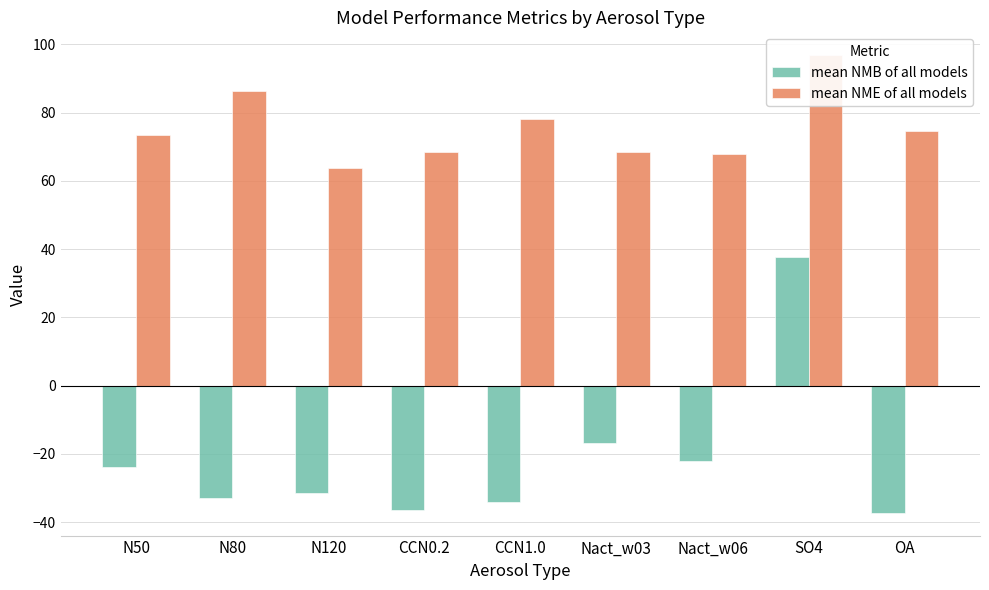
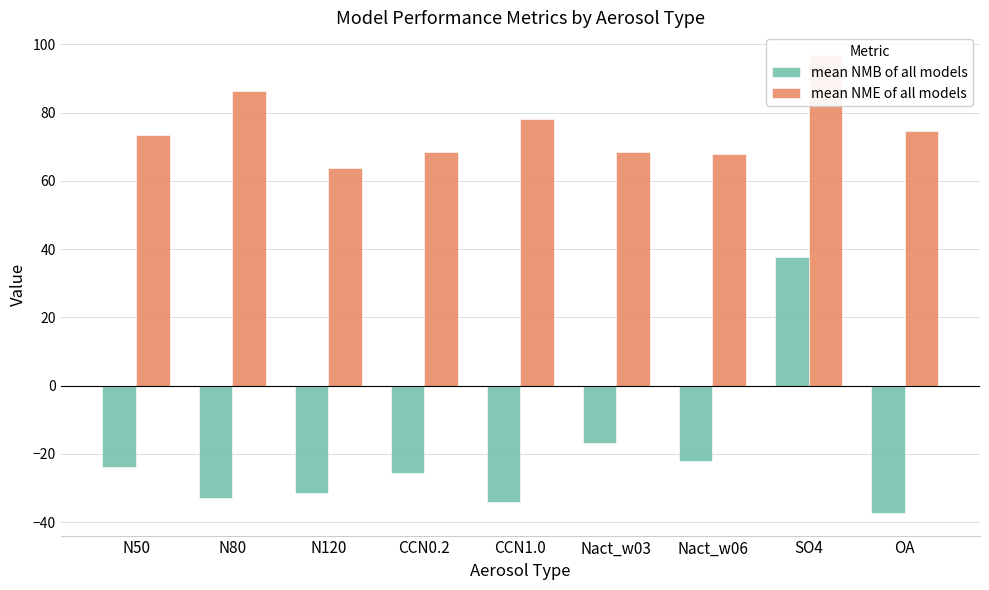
mean NMB of all models, CCN0.2: -36 -> -26
